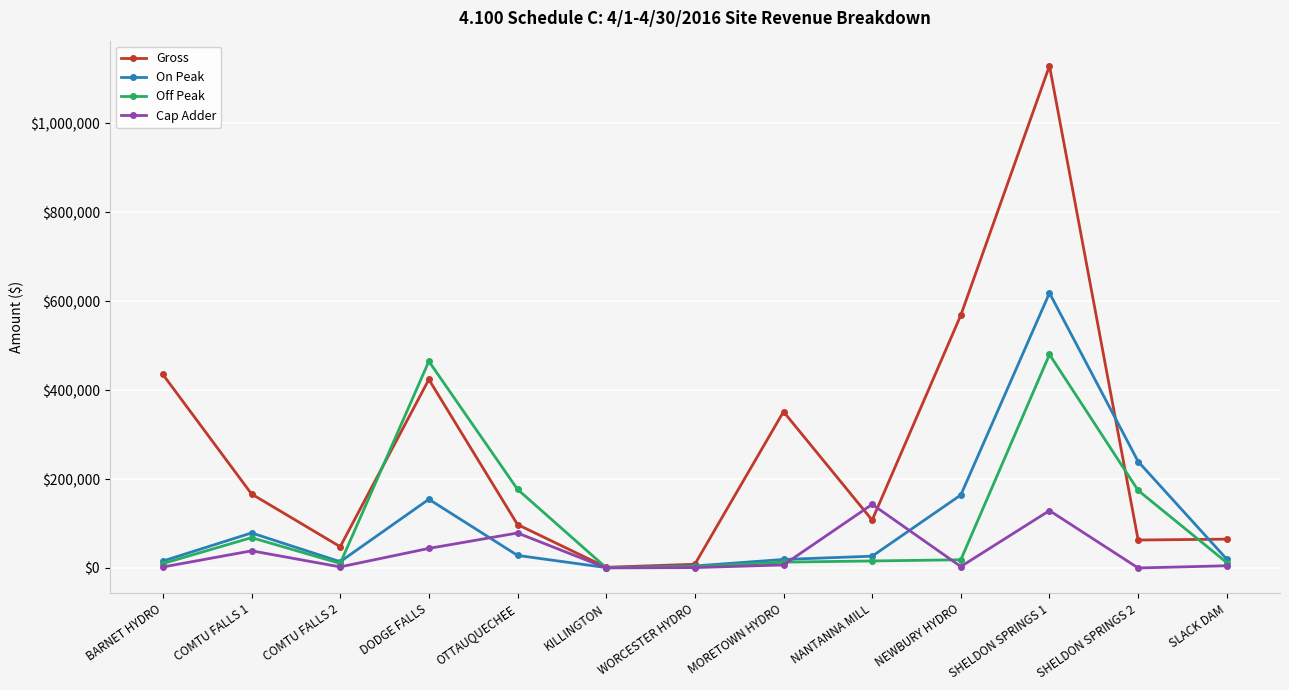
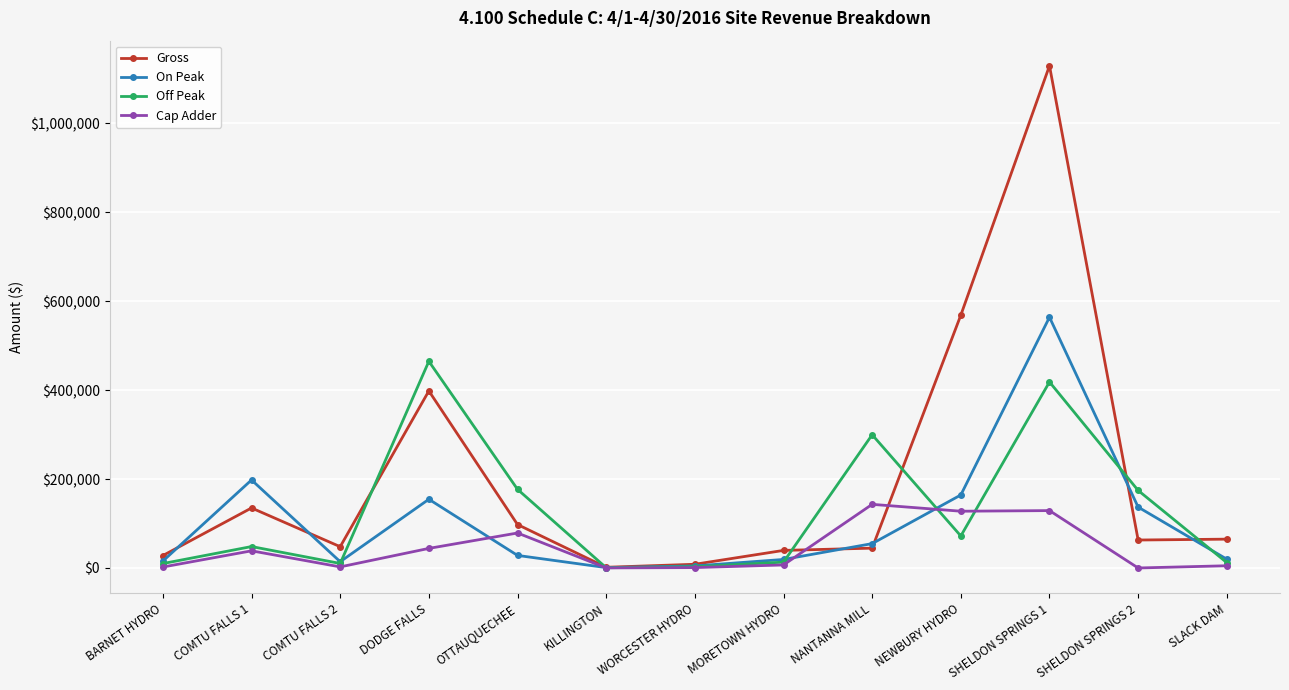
Gross, BARNET HYDRO: $440,000 -> $30,000
Gross, COMTU FALLS 1: $170,000 -> $130,000
On Peak, COMTU FALLS 1: $80,000 -> $200,000
Off Peak, COMTU FALLS 1: $70,000 -> $50,000
Gross, DODGE FALLS: $420,000 -> $400,000
Gross, MORETOWN HYDRO: $350,000 -> $40,000
Gross, NANTANNA MILL: $110,000 -> $40,000
On Peak, NANTANNA MILL: $30,000 -> $50,000
Off Peak, NANTANNA MILL: $20,000 -> $300,000
Off Peak, NEWBURY HYDRO: $20,000 -> $70,000
Cap Adder, NEWBURY HYDRO: $0 -> $130,000
On Peak, SHELDON SPRINGS 1: $620,000 -> $560,000
Off Peak, SHELDON SPRINGS 1: $480,000 -> $420,000
On Peak, SHELDON SPRINGS 2: $240,000 -> $140,000
